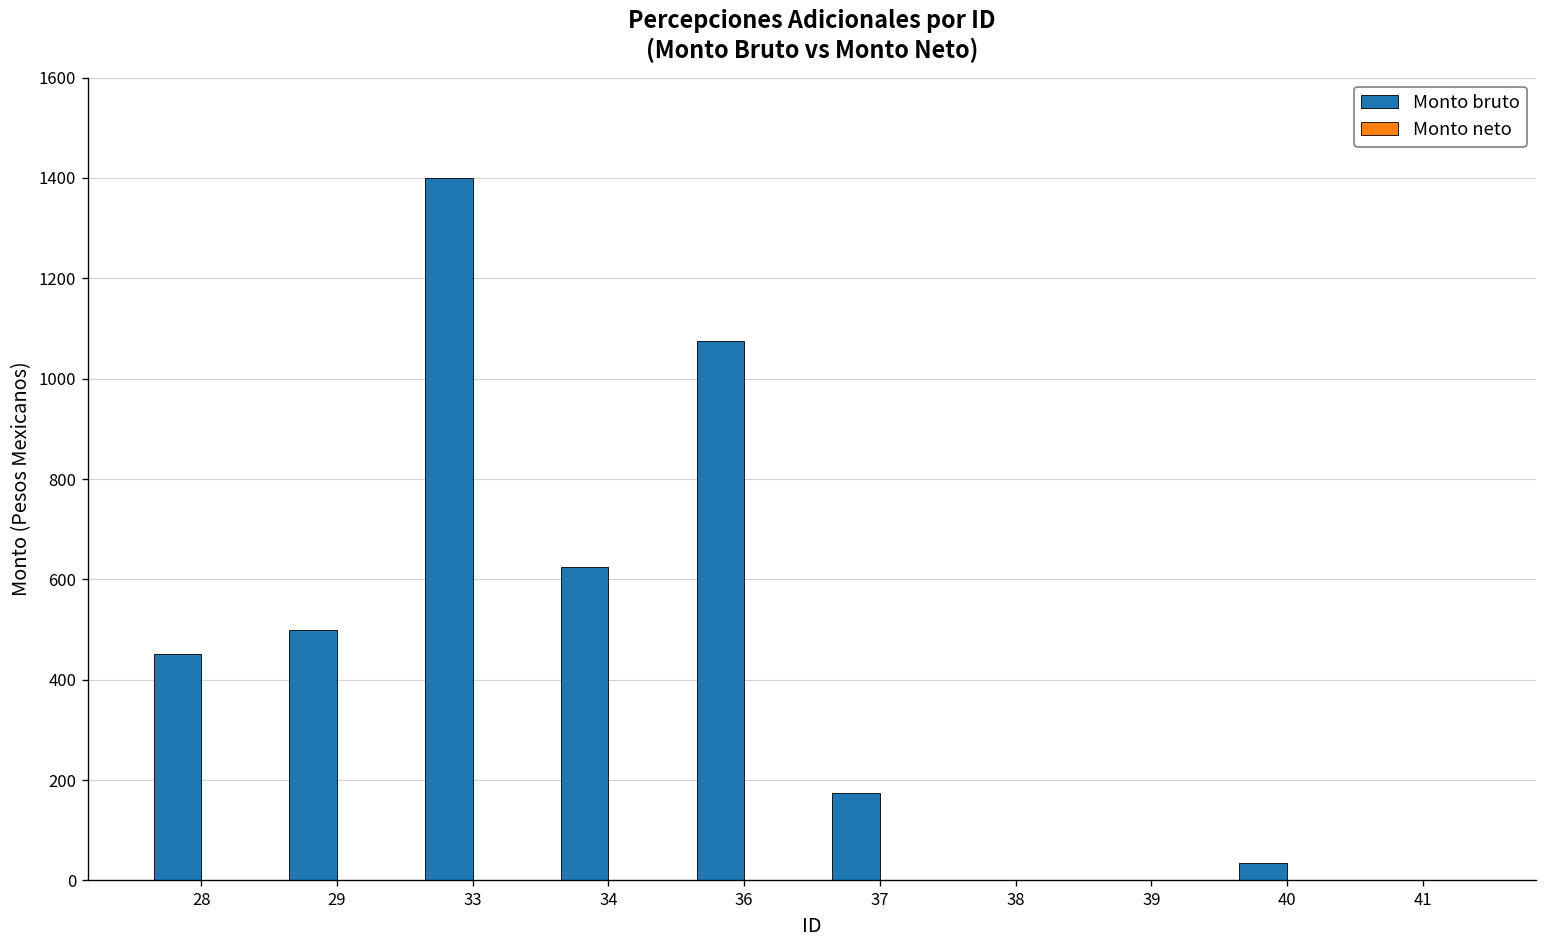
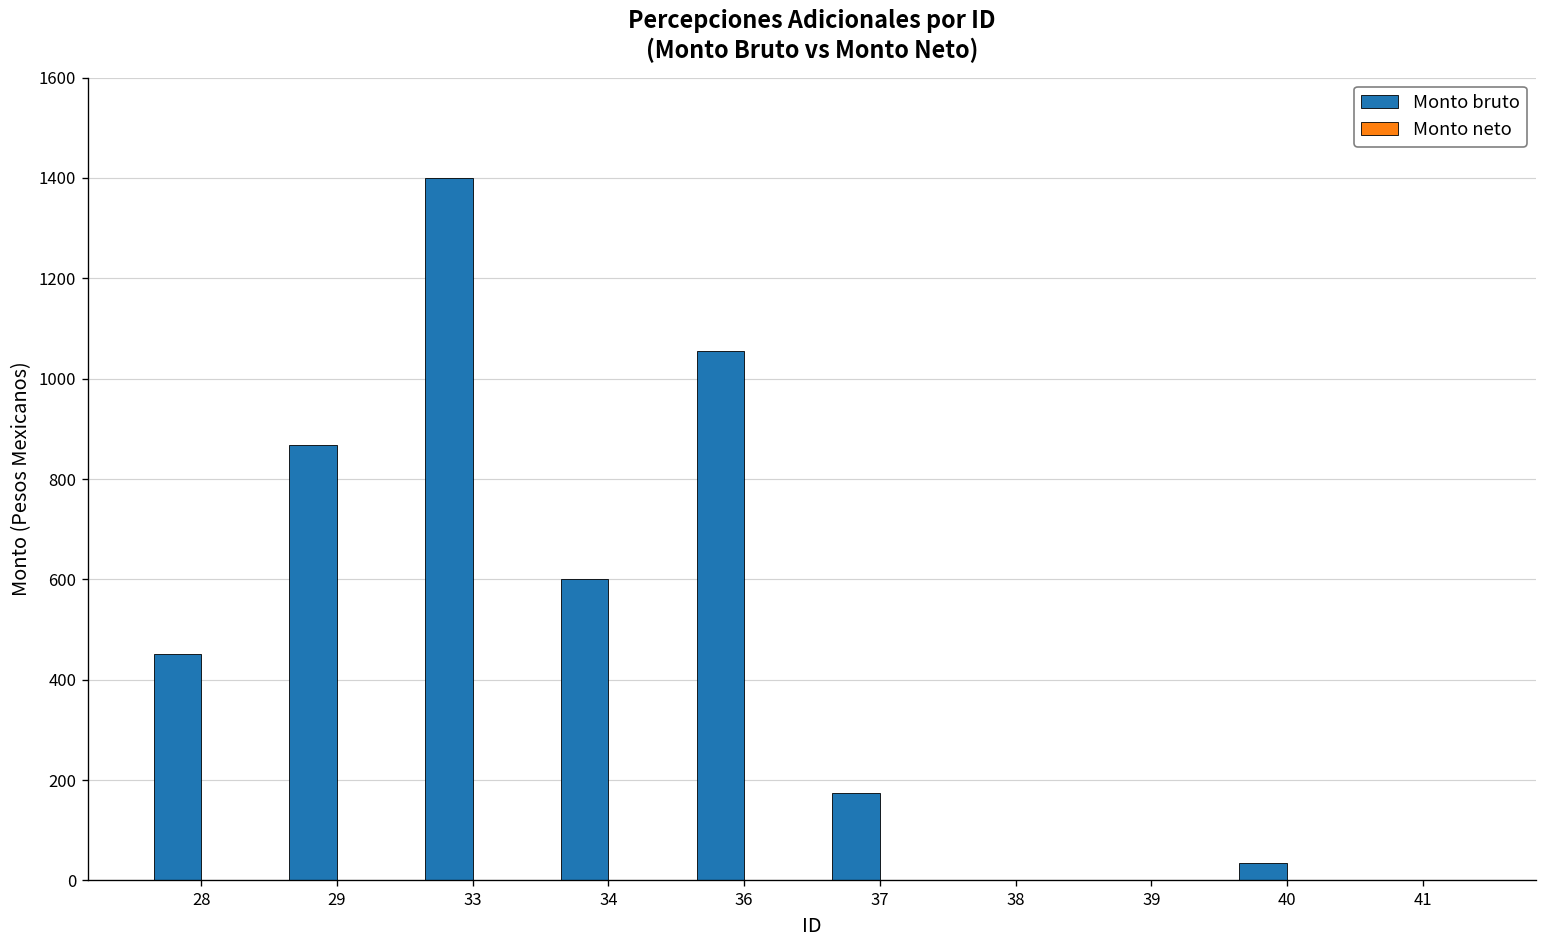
Monto bruto, 29: 500 -> 870
Monto bruto, 34: 620 -> 600
Monto bruto, 36: 1080 -> 1060
